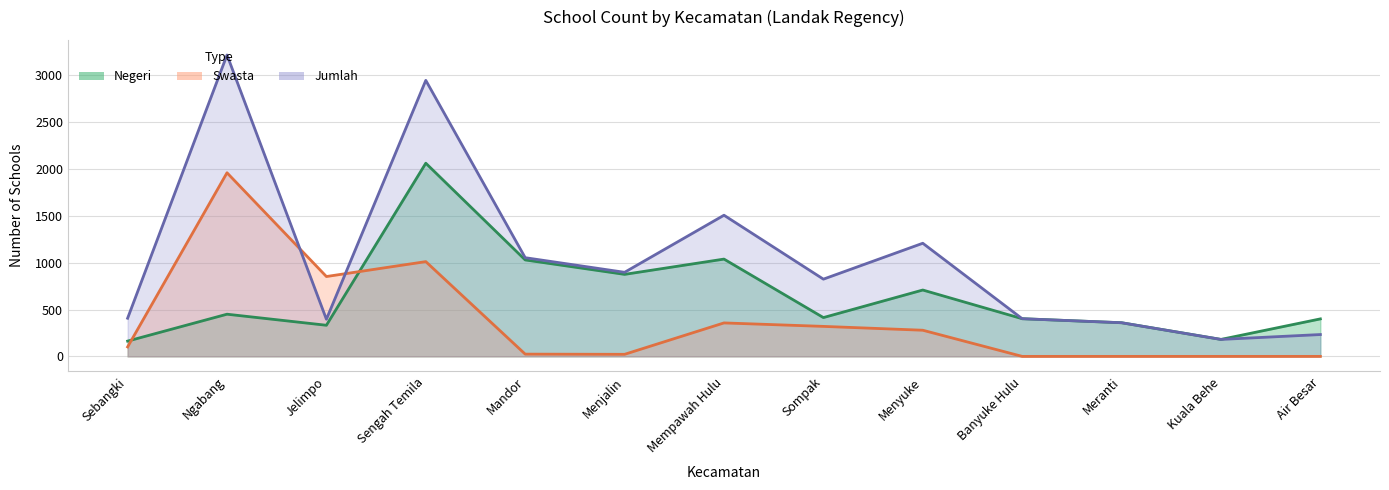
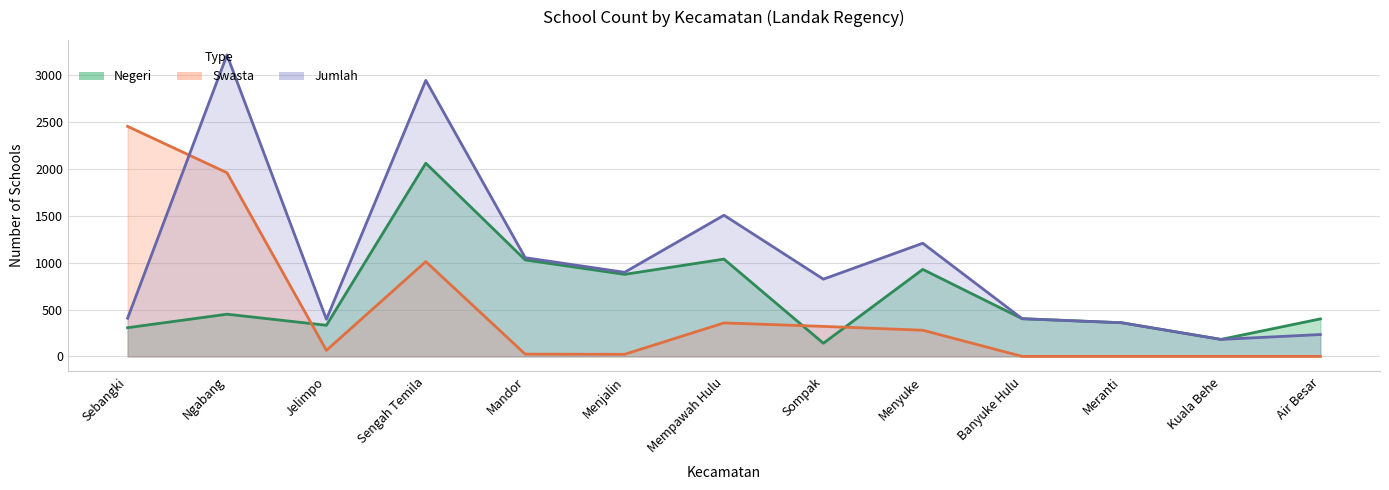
Negeri, Sebangki: 200 -> 300
Swasta, Sebangki: 100 -> 2500
Swasta, Jelimpo: 900 -> 100
Negeri, Sompak: 400 -> 100
Negeri, Menyuke: 700 -> 900
